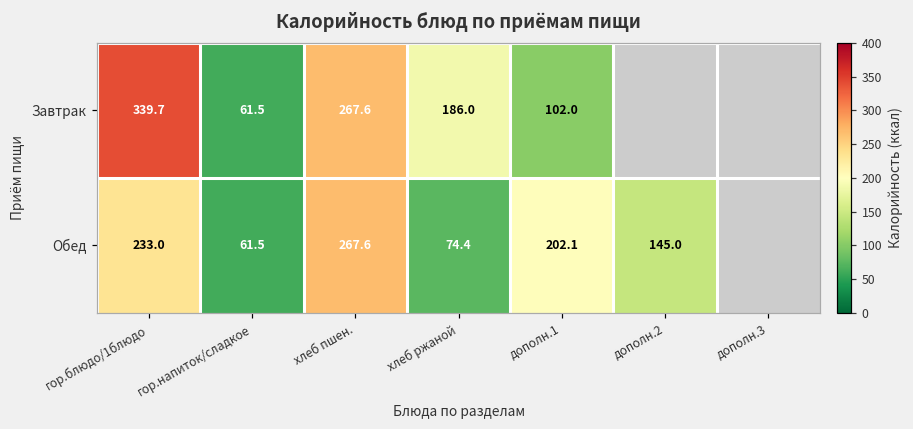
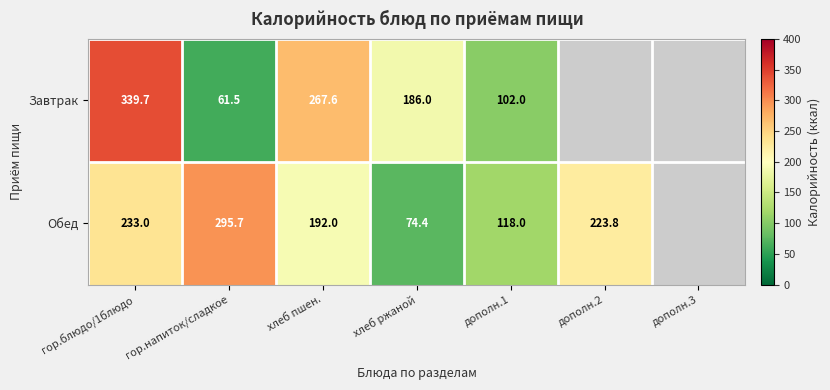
Обед, гор.напиток/сладкое: 61.5 -> 295.7
Обед, хлеб пшен.: 267.6 -> 192.0
Обед, дополн.1: 202.1 -> 118.0
Обед, дополн.2: 145.0 -> 223.8
